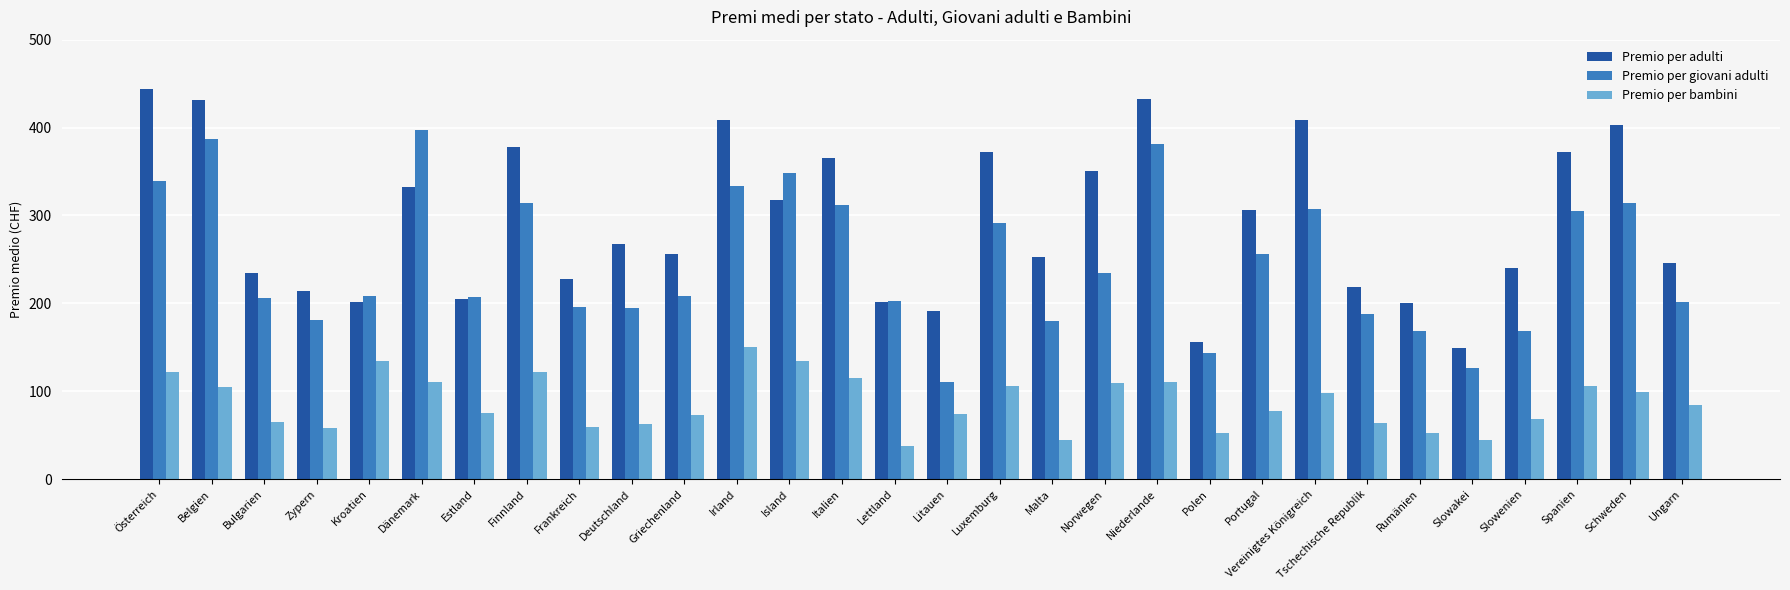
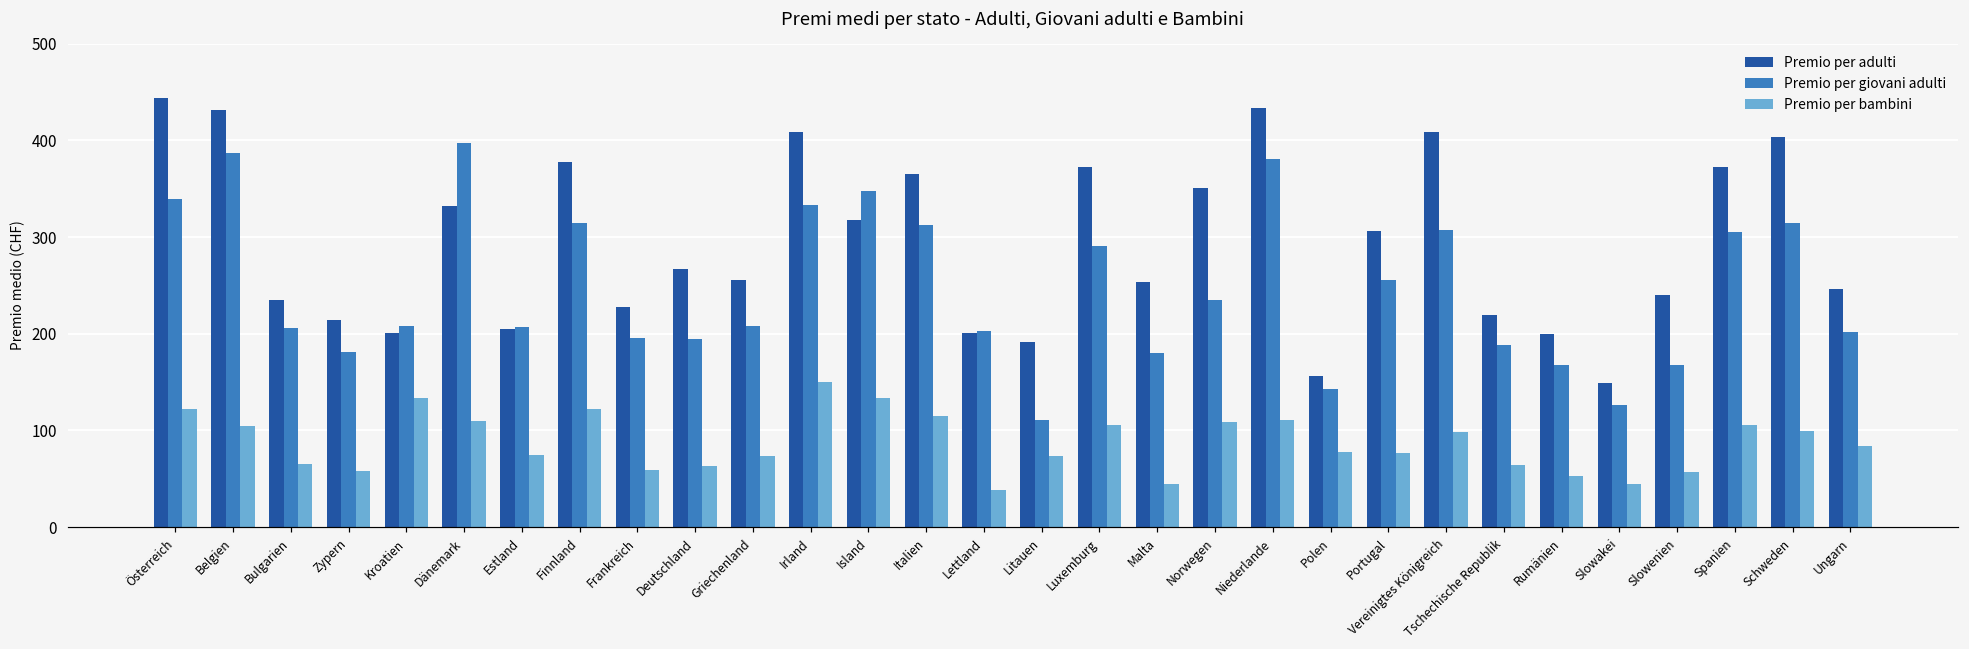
Premio per bambini, Polen: 50 -> 80
Premio per bambini, Slowenien: 70 -> 60
